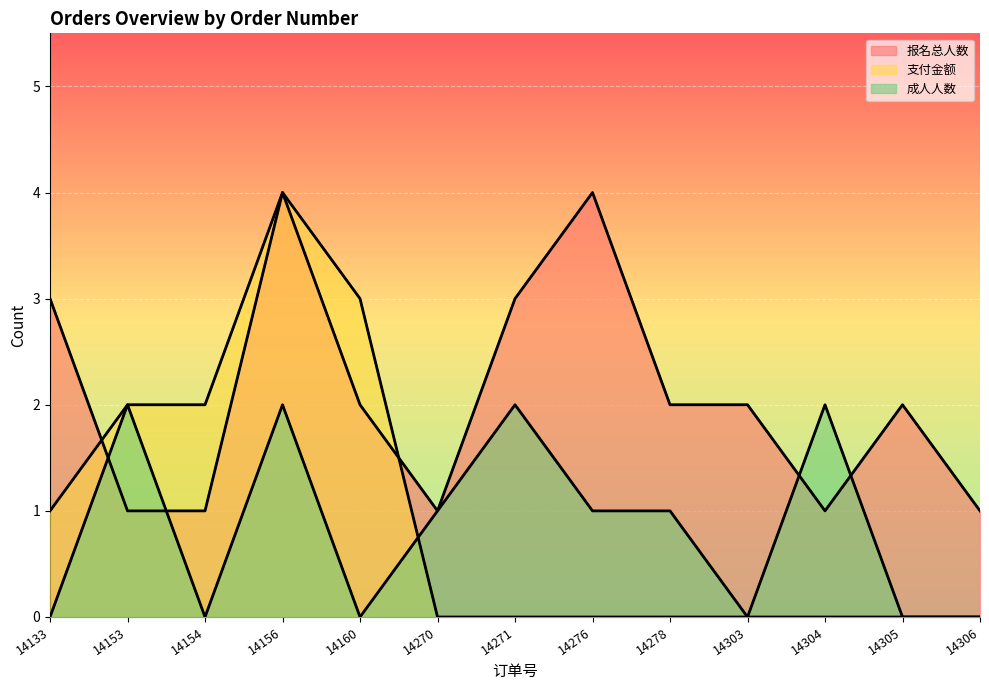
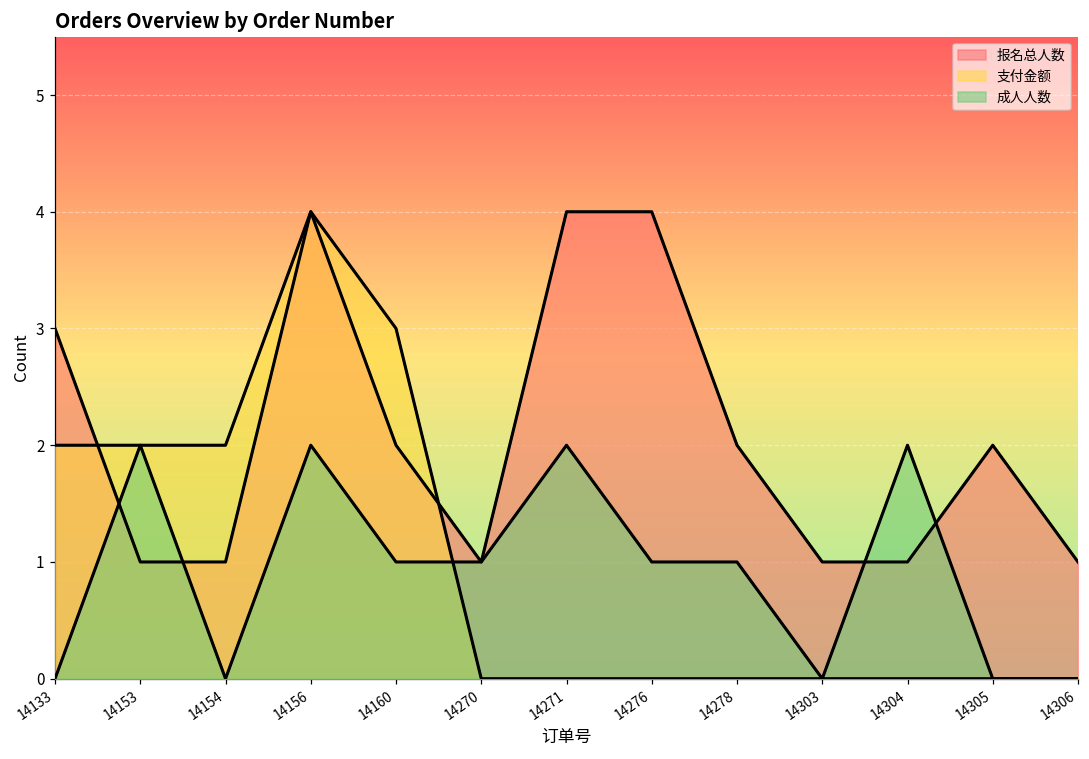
支付金额, 14133: 1 -> 2
成人人数, 14160: 0 -> 1
报名总人数, 14271: 3 -> 4
报名总人数, 14303: 2 -> 1
